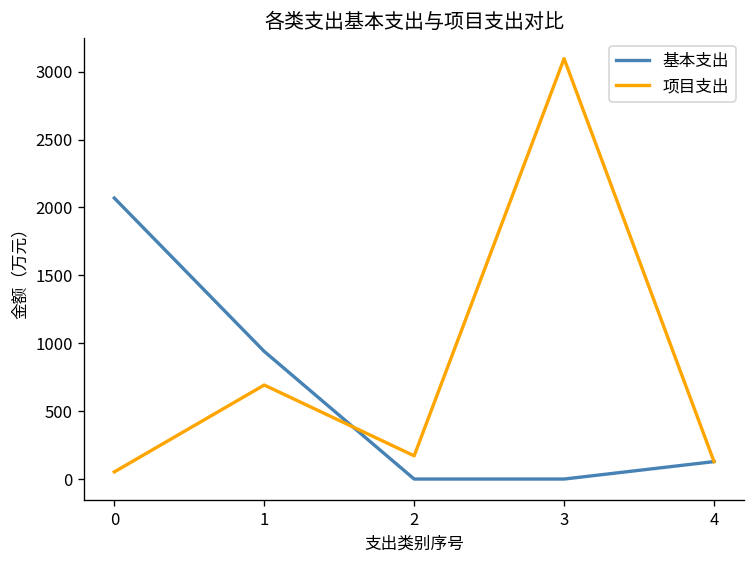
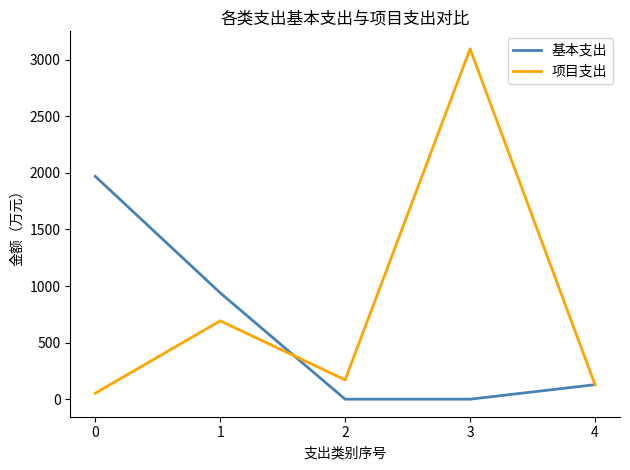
基本支出, 0: 2070 -> 1970
